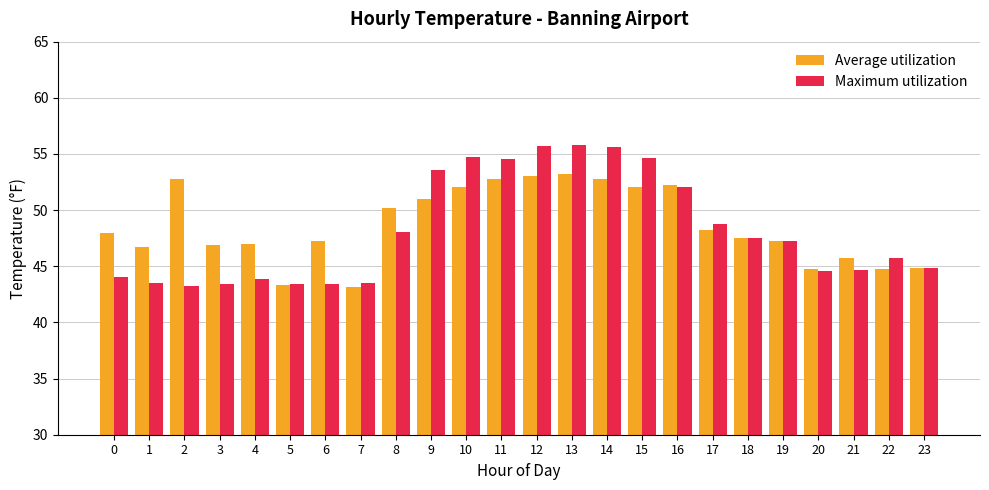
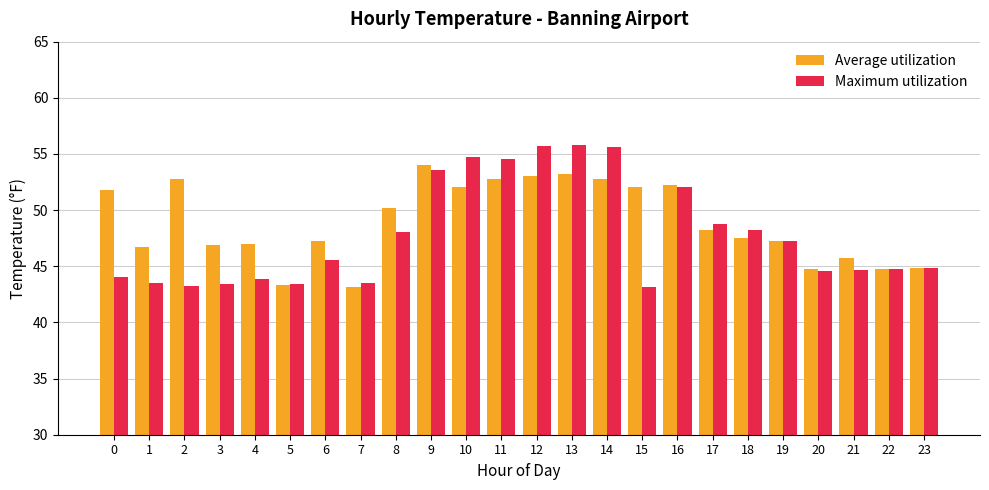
Average utilization, 0: 47.9 -> 51.8
Maximum utilization, 6: 43.4 -> 45.6
Average utilization, 9: 51.0 -> 54.0
Maximum utilization, 15: 54.6 -> 43.1
Maximum utilization, 18: 47.5 -> 48.2
Maximum utilization, 22: 45.8 -> 44.8
